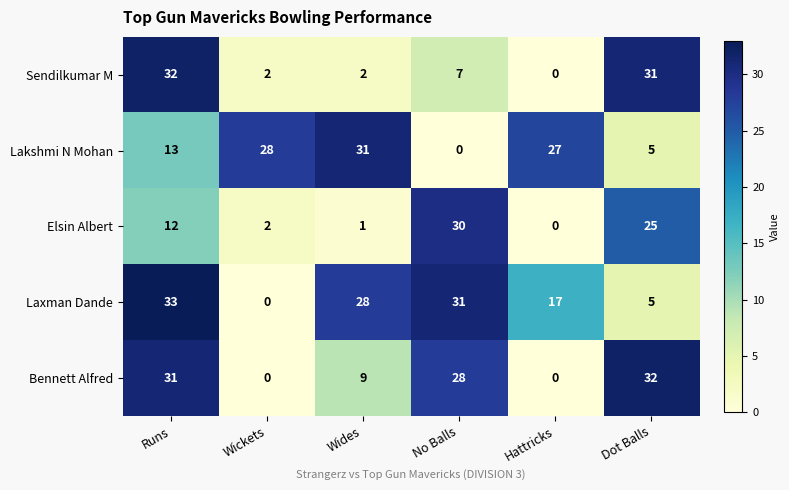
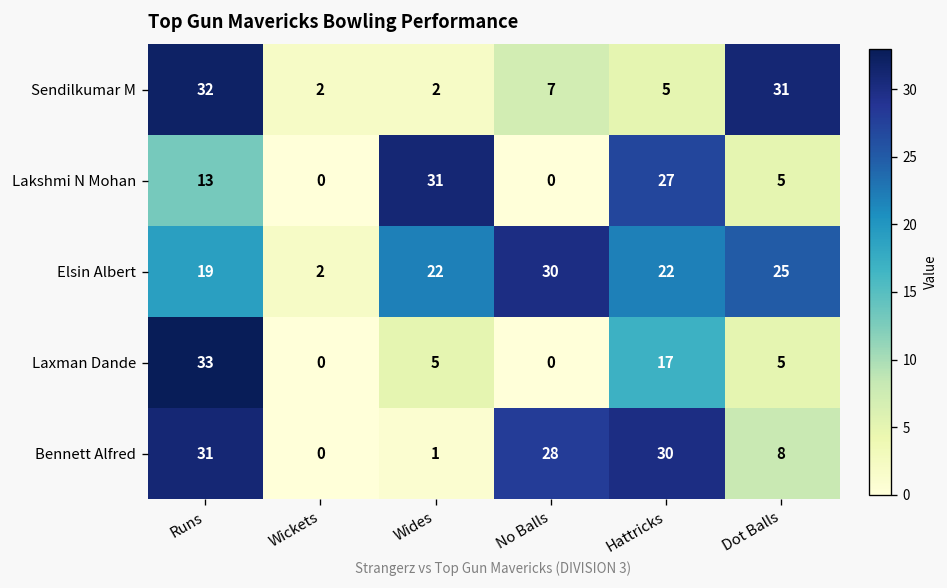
Sendilkumar M, Hattricks: 0 -> 5
Lakshmi N Mohan, Wickets: 28 -> 0
Elsin Albert, Runs: 12 -> 19
Elsin Albert, Wides: 1 -> 22
Elsin Albert, Hattricks: 0 -> 22
Laxman Dande, Wides: 28 -> 5
Laxman Dande, No Balls: 31 -> 0
Bennett Alfred, Wides: 9 -> 1
Bennett Alfred, Hattricks: 0 -> 30
Bennett Alfred, Dot Balls: 32 -> 8
